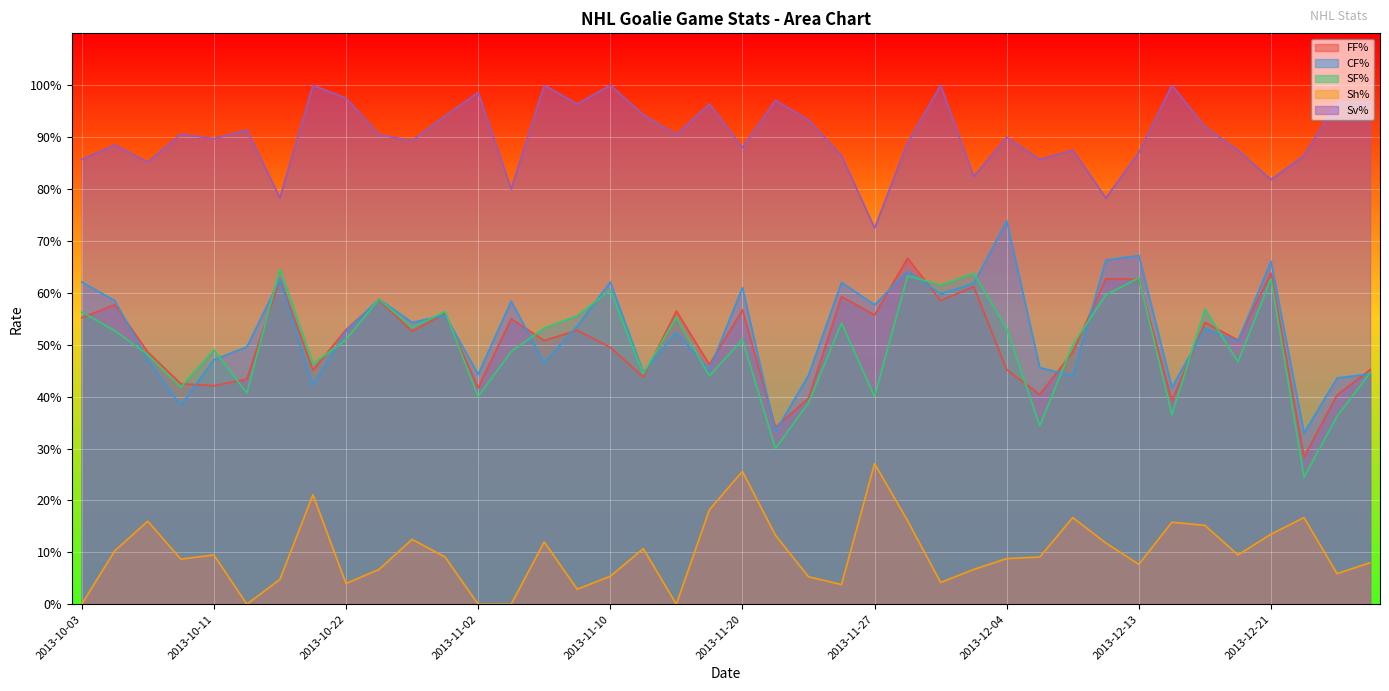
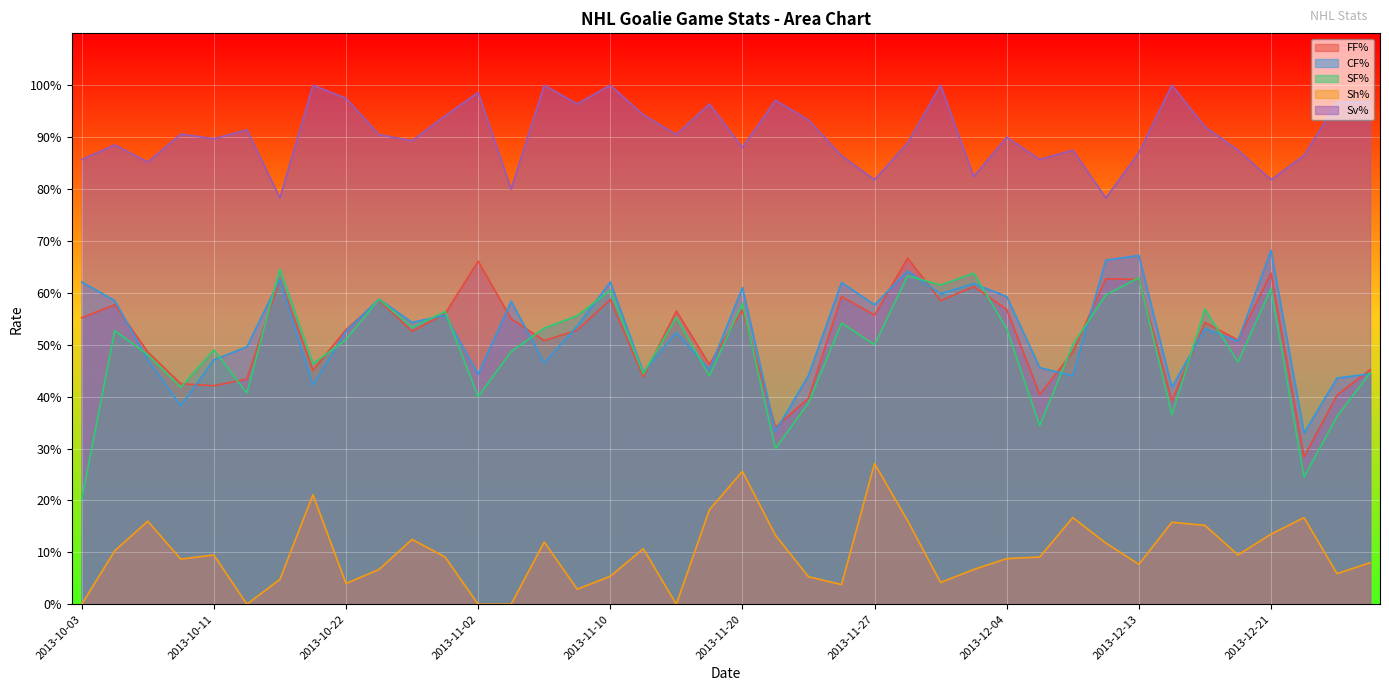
SF%, 2013-10-03: 56% -> 20%
FF%, 2013-11-02: 42% -> 66%
FF%, 2013-11-10: 50% -> 59%
SF%, 2013-11-20: 51% -> 58%
SF%, 2013-11-27: 40% -> 50%
Sv%, 2013-11-27: 73% -> 82%
FF%, 2013-12-04: 45% -> 57%
CF%, 2013-12-04: 74% -> 59%
CF%, 2013-12-21: 66% -> 68%
SF%, 2013-12-21: 63% -> 61%
